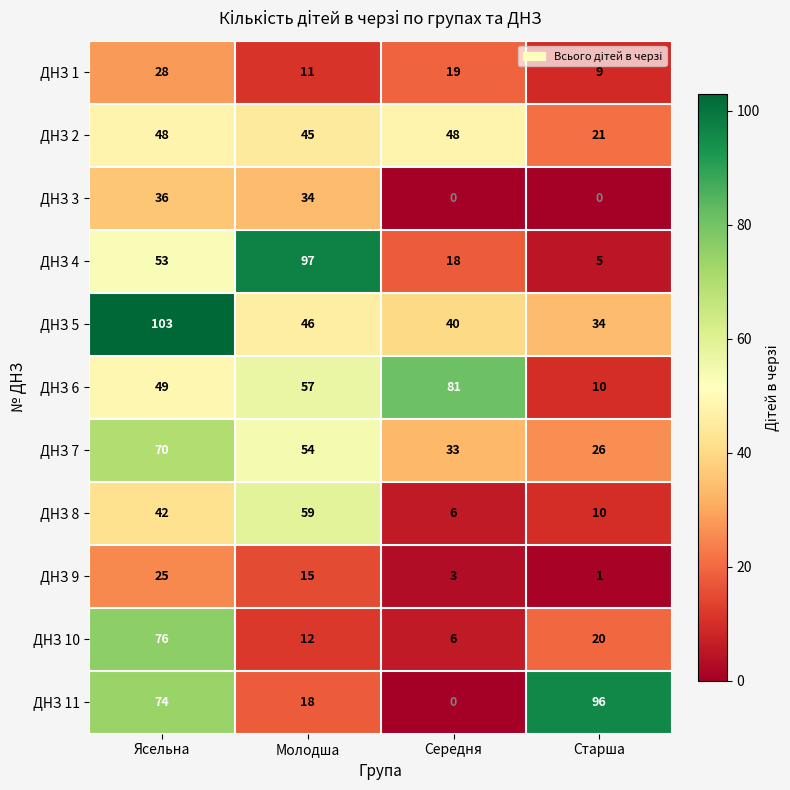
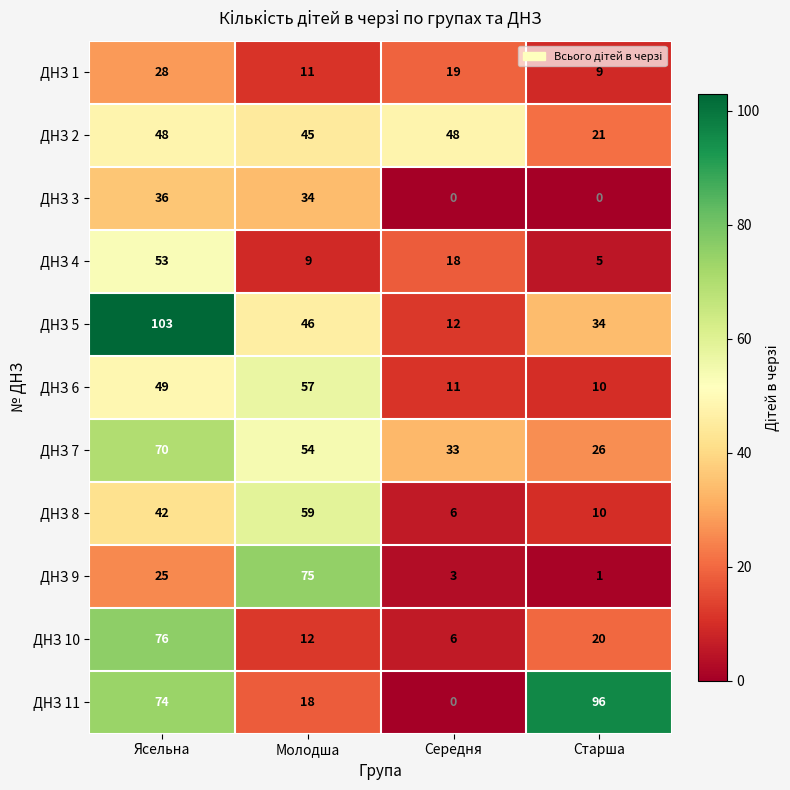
ДНЗ 4, Молодша: 97 -> 9
ДНЗ 5, Середня: 40 -> 12
ДНЗ 6, Середня: 81 -> 11
ДНЗ 9, Молодша: 15 -> 75
